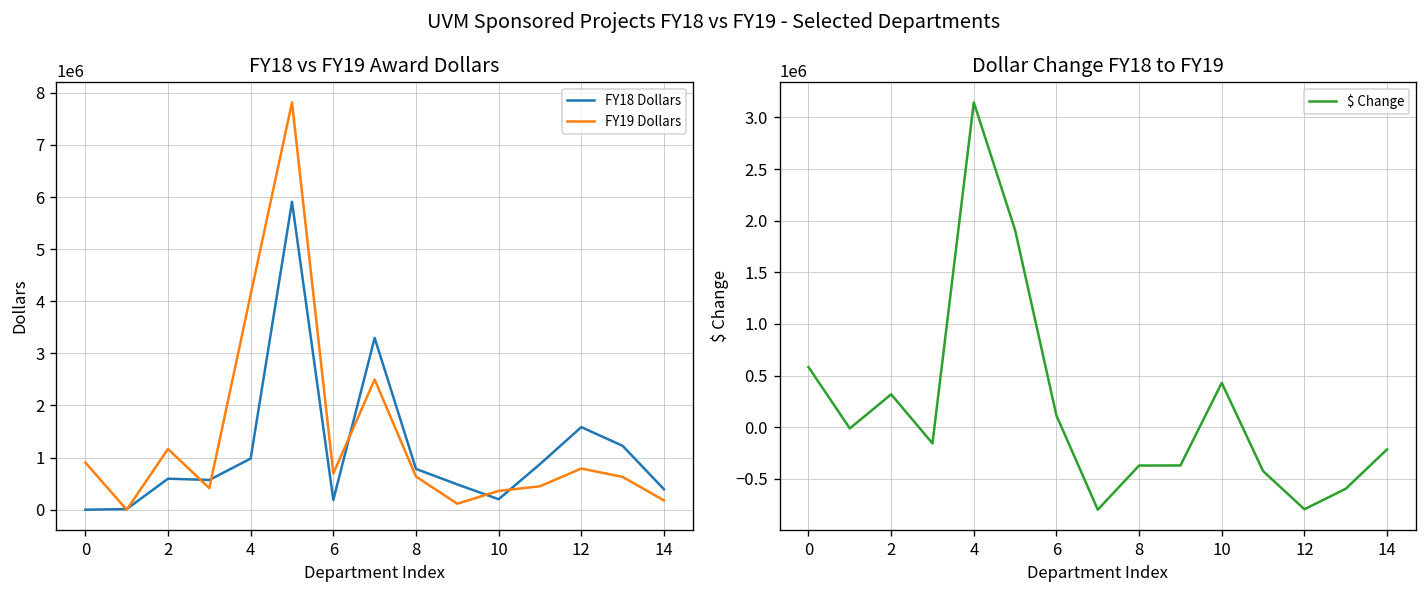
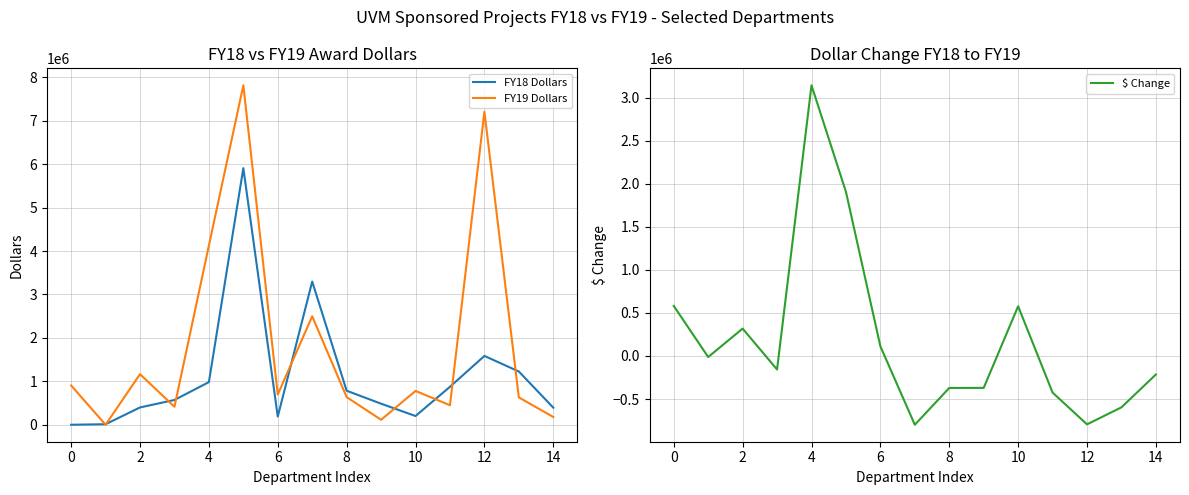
FY18 vs FY19 Award Dollars, FY18 Dollars, 2: 600000 -> 400000
FY18 vs FY19 Award Dollars, FY19 Dollars, 10: 400000 -> 800000
FY18 vs FY19 Award Dollars, FY19 Dollars, 12: 800000 -> 7200000
Dollar Change FY18 to FY19, 10: 400000 -> 600000
